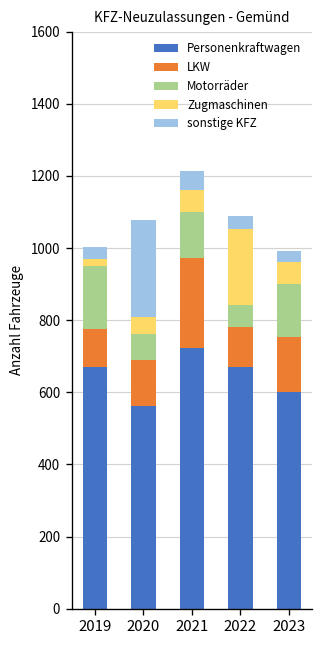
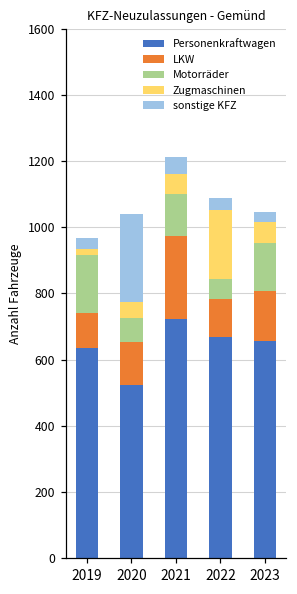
Personenkraftwagen, 2019: 670 -> 640
Personenkraftwagen, 2020: 560 -> 520
Personenkraftwagen, 2023: 600 -> 660
